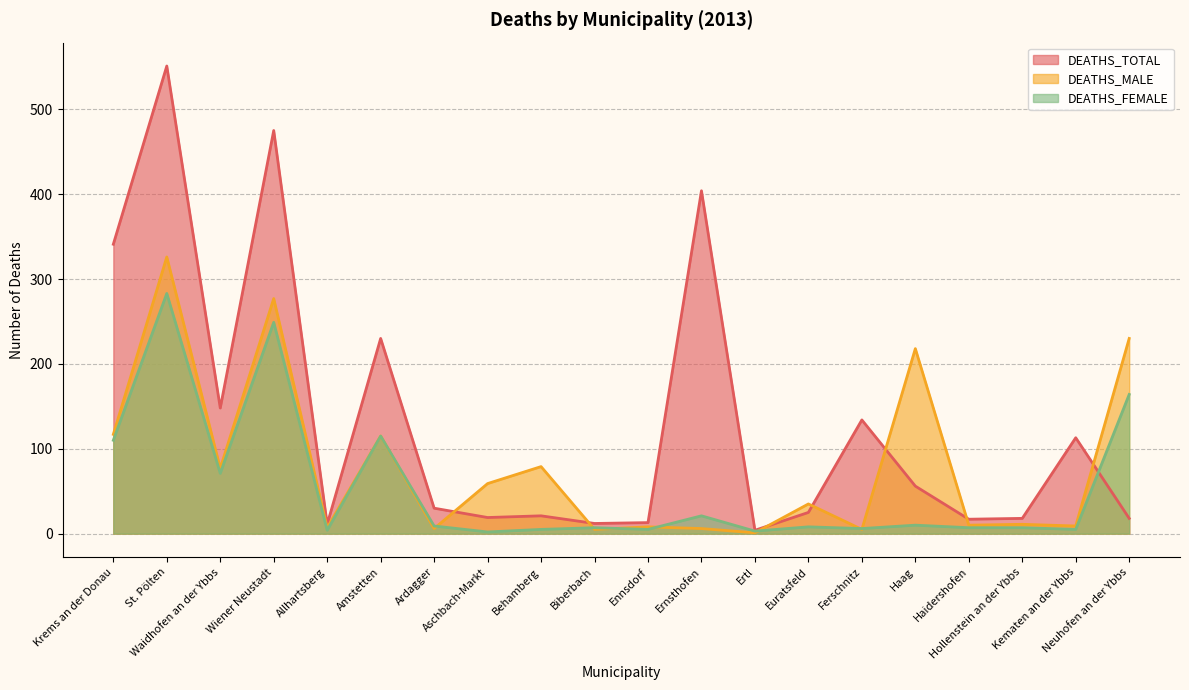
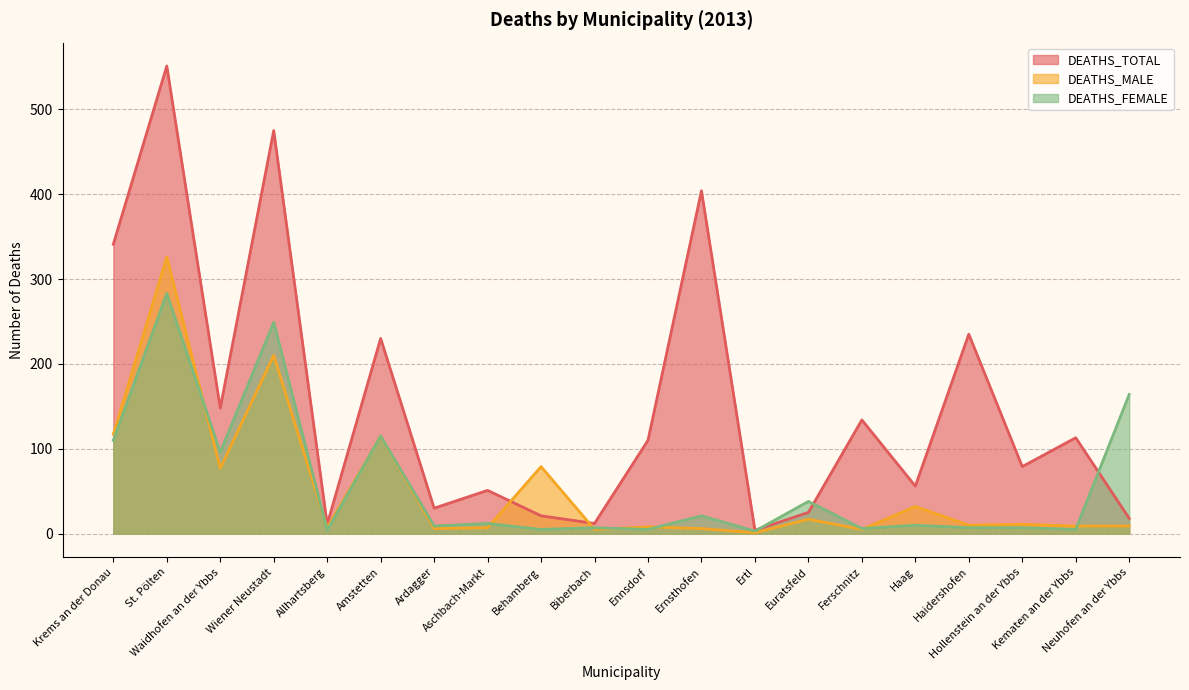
DEATHS_FEMALE, Waidhofen an der Ybbs: 70 -> 100
DEATHS_MALE, Wiener Neustadt: 280 -> 210
DEATHS_TOTAL, Aschbach-Markt: 20 -> 50
DEATHS_MALE, Aschbach-Markt: 60 -> 10
DEATHS_FEMALE, Aschbach-Markt: 0 -> 10
DEATHS_TOTAL, Ennsdorf: 10 -> 110
DEATHS_MALE, Euratsfeld: 40 -> 20
DEATHS_FEMALE, Euratsfeld: 10 -> 40
DEATHS_MALE, Haag: 220 -> 30
DEATHS_TOTAL, Haidershofen: 20 -> 240
DEATHS_TOTAL, Hollenstein an der Ybbs: 20 -> 80
DEATHS_MALE, Neuhofen an der Ybbs: 230 -> 10
